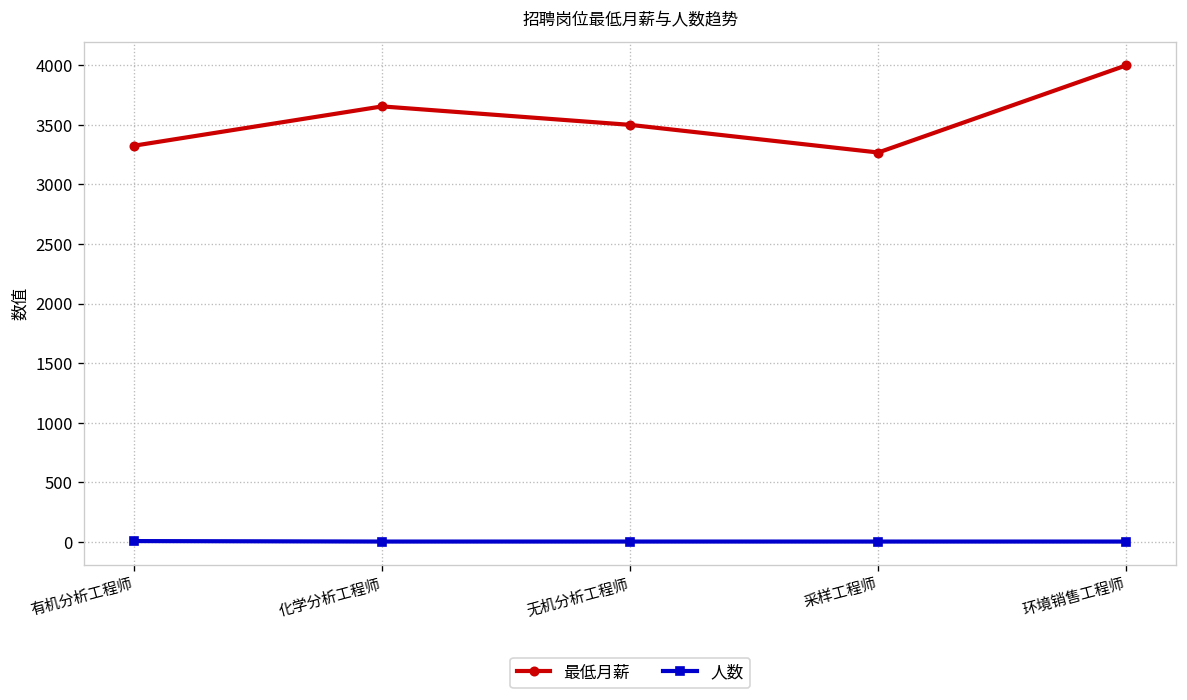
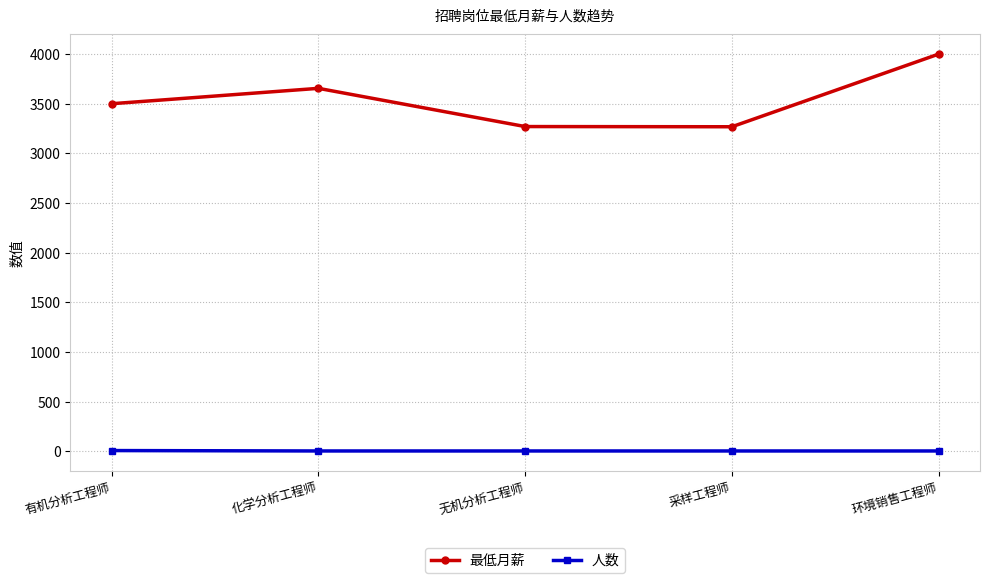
最低月薪, 有机分析工程师: 3300 -> 3500
最低月薪, 无机分析工程师: 3500 -> 3300
